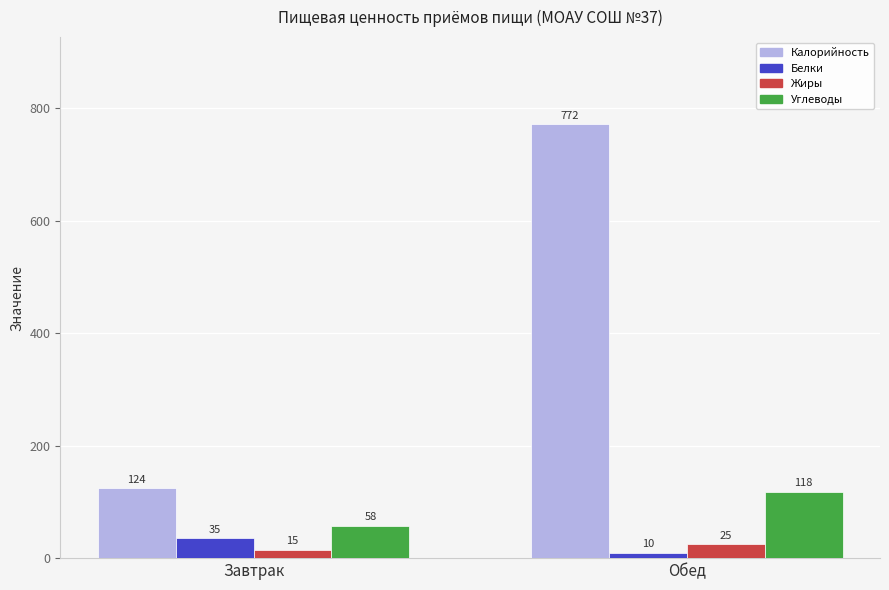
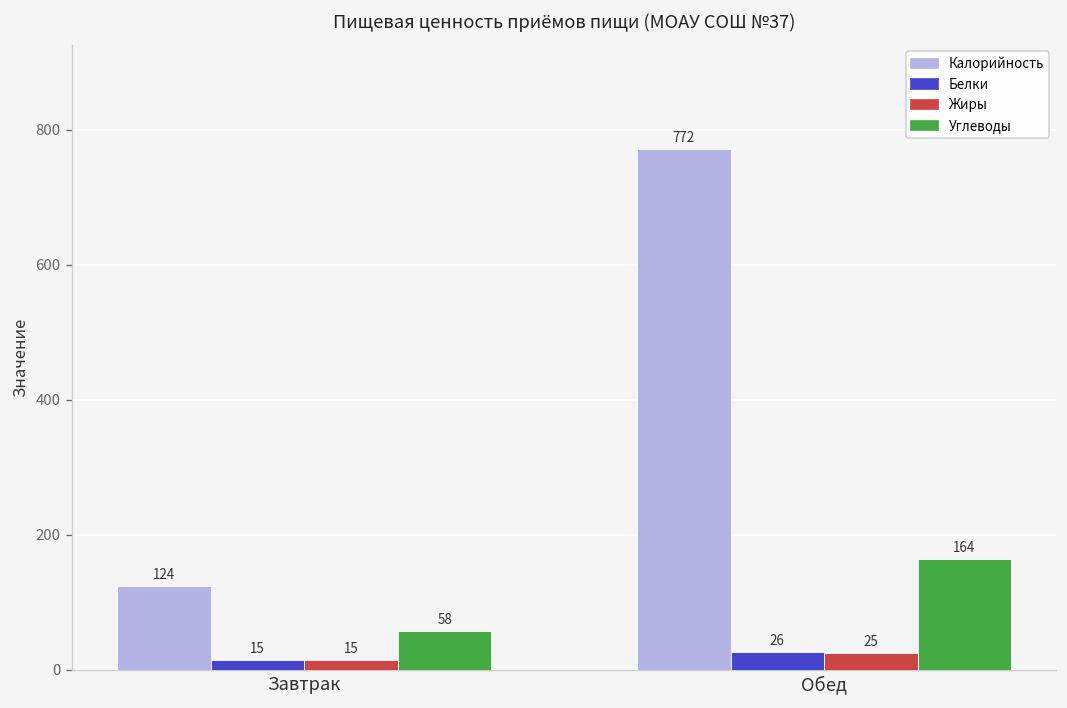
Белки, Завтрак: 35 -> 15
Белки, Обед: 10 -> 26
Углеводы, Обед: 118 -> 164
